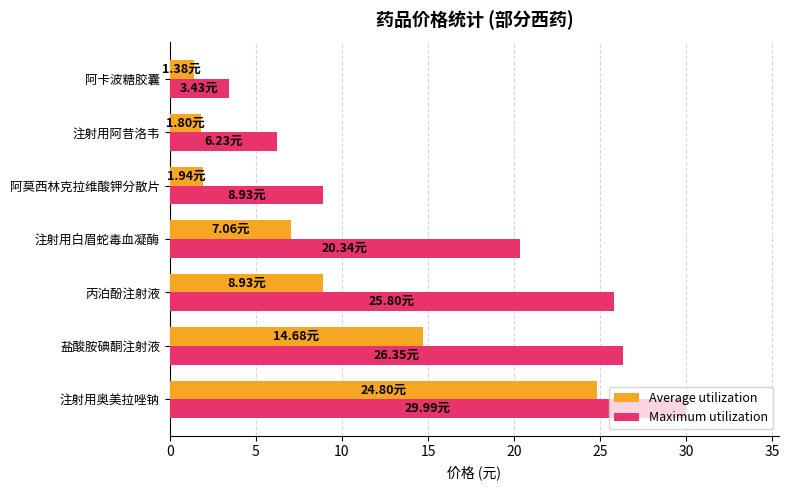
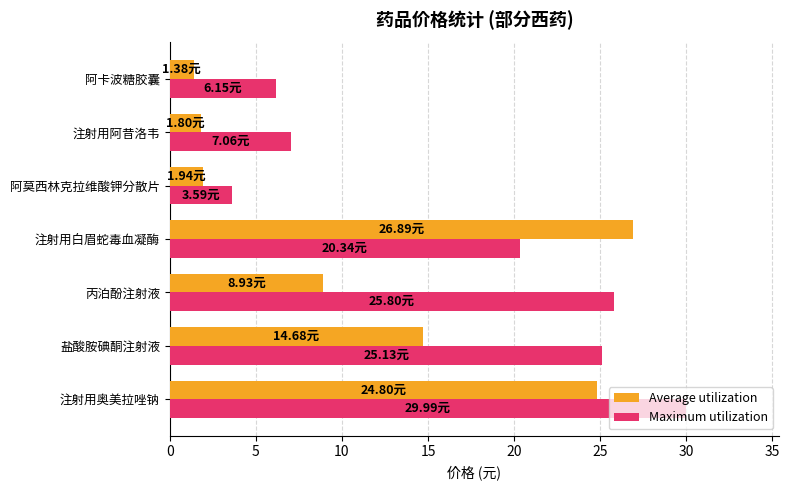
Maximum utilization, 阿卡波糖胶囊: 3.43元 -> 6.15元
Maximum utilization, 注射用阿昔洛韦: 6.23元 -> 7.06元
Maximum utilization, 阿莫西林克拉维酸钾分散片: 8.93元 -> 3.59元
Average utilization, 注射用白眉蛇毒血凝酶: 7.06元 -> 26.89元
Maximum utilization, 盐酸胺碘酮注射液: 26.35元 -> 25.13元
